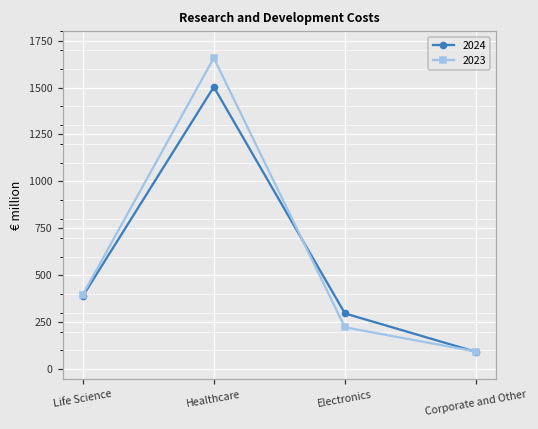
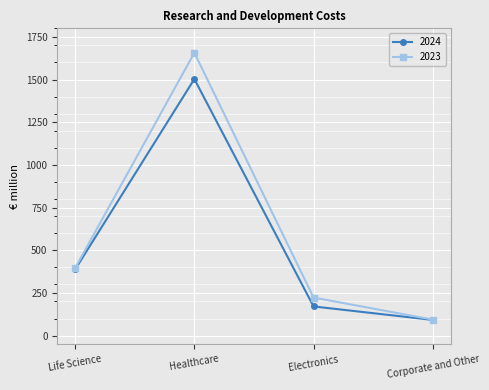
2024, Electronics: 300 -> 170
